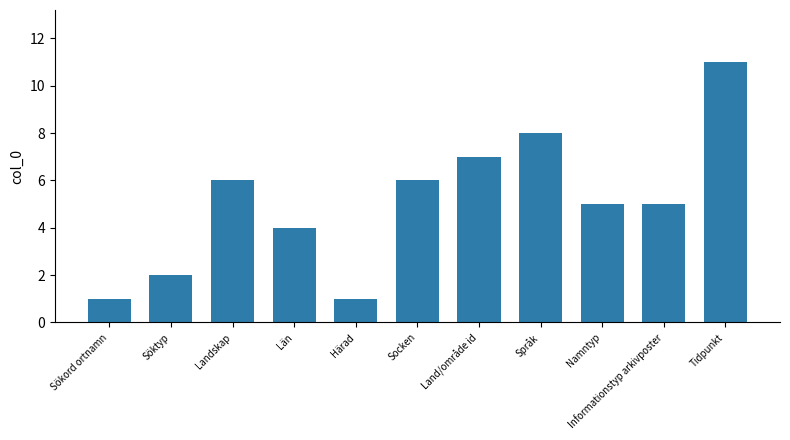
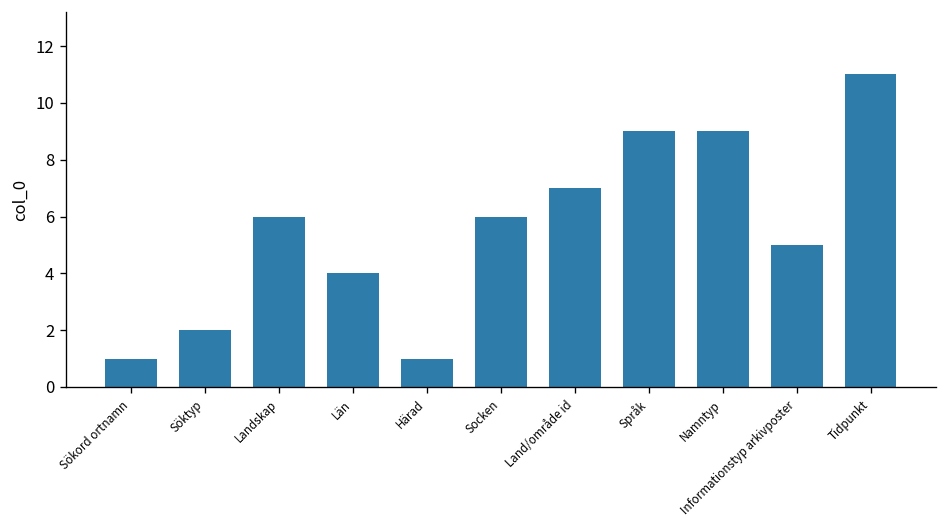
Språk: 8 -> 9
Namntyp: 5 -> 9
